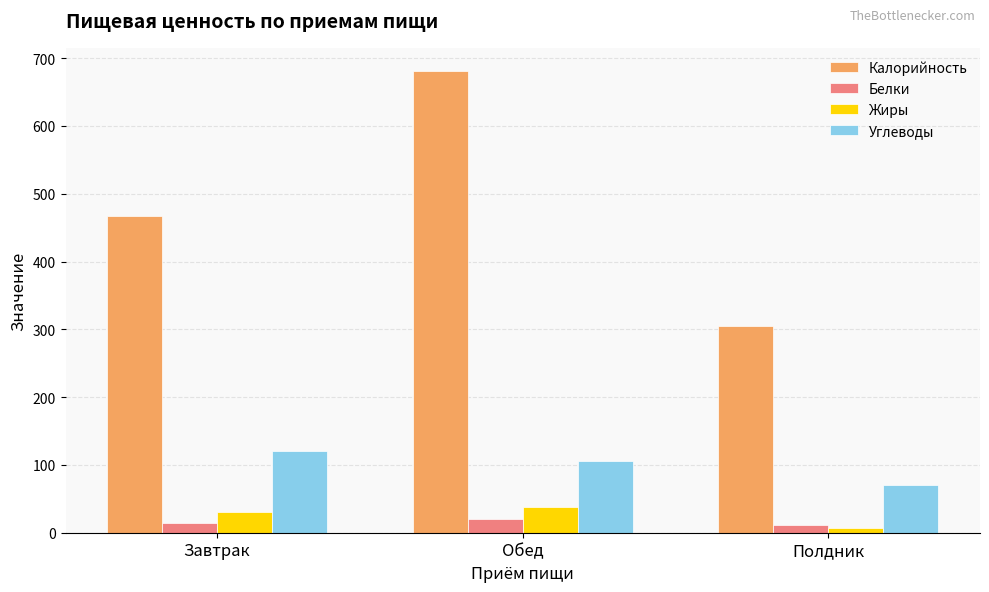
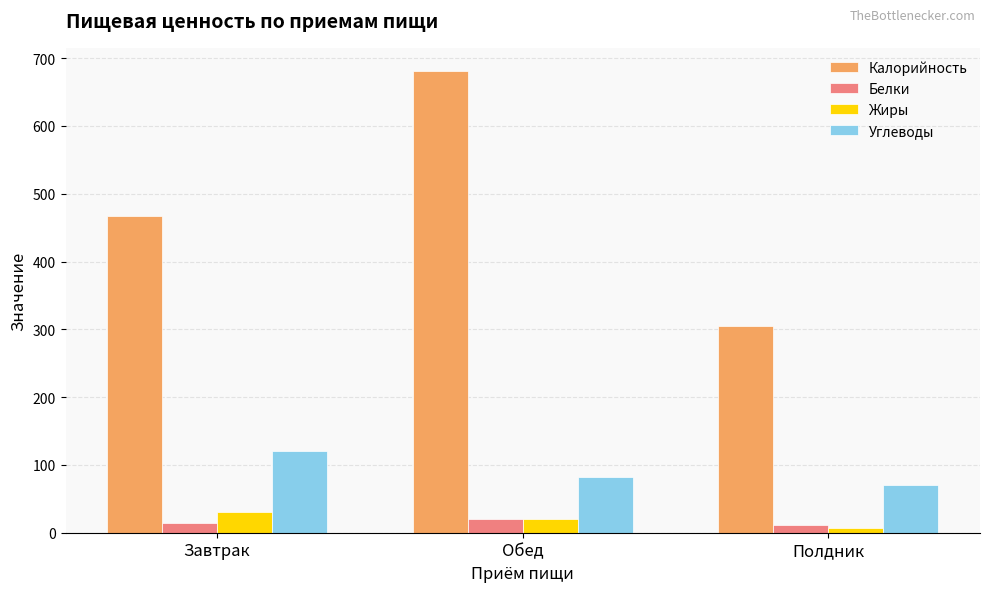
Жиры, Обед: 40 -> 20
Углеводы, Обед: 110 -> 80
